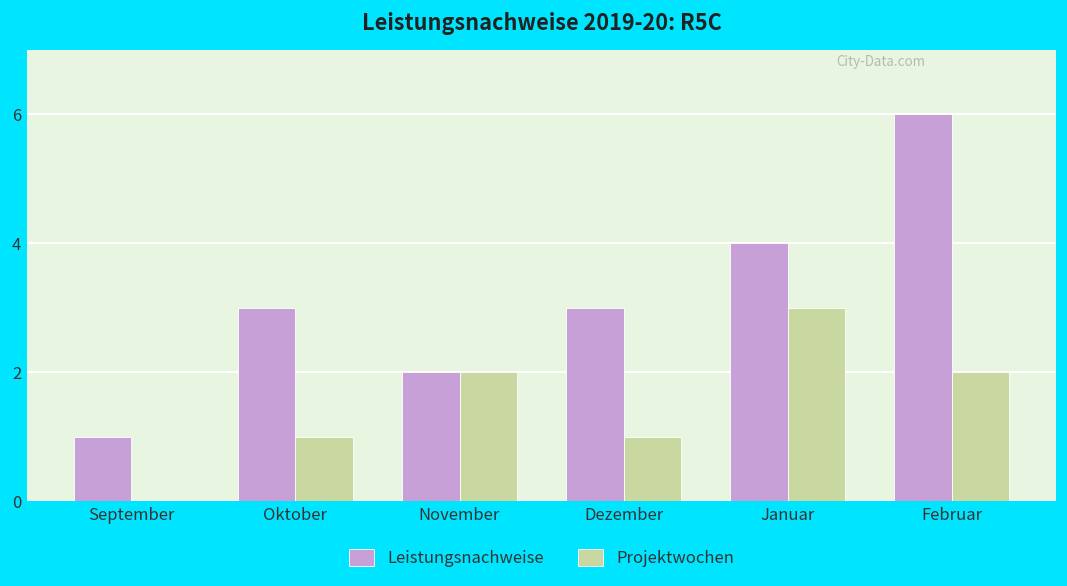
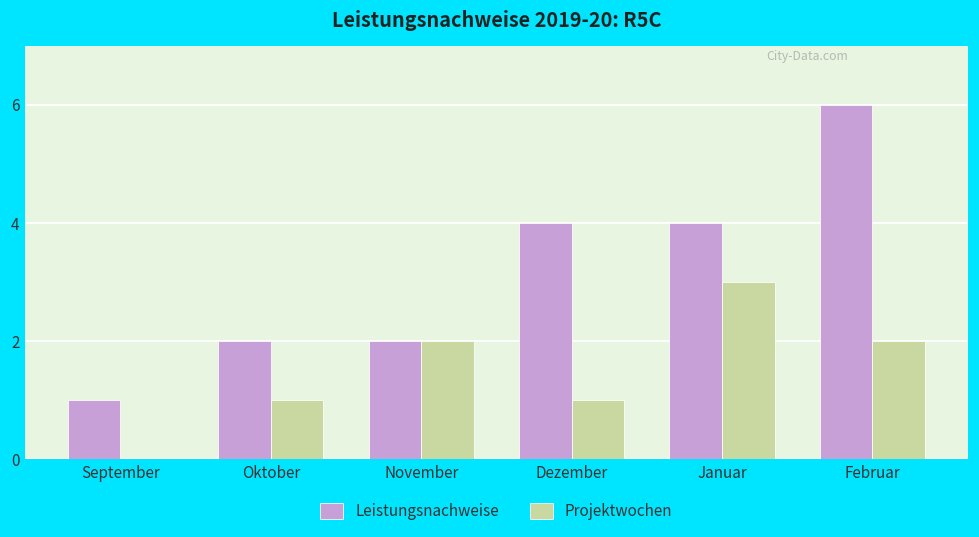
Leistungsnachweise, Oktober: 3 -> 2
Leistungsnachweise, Dezember: 3 -> 4
